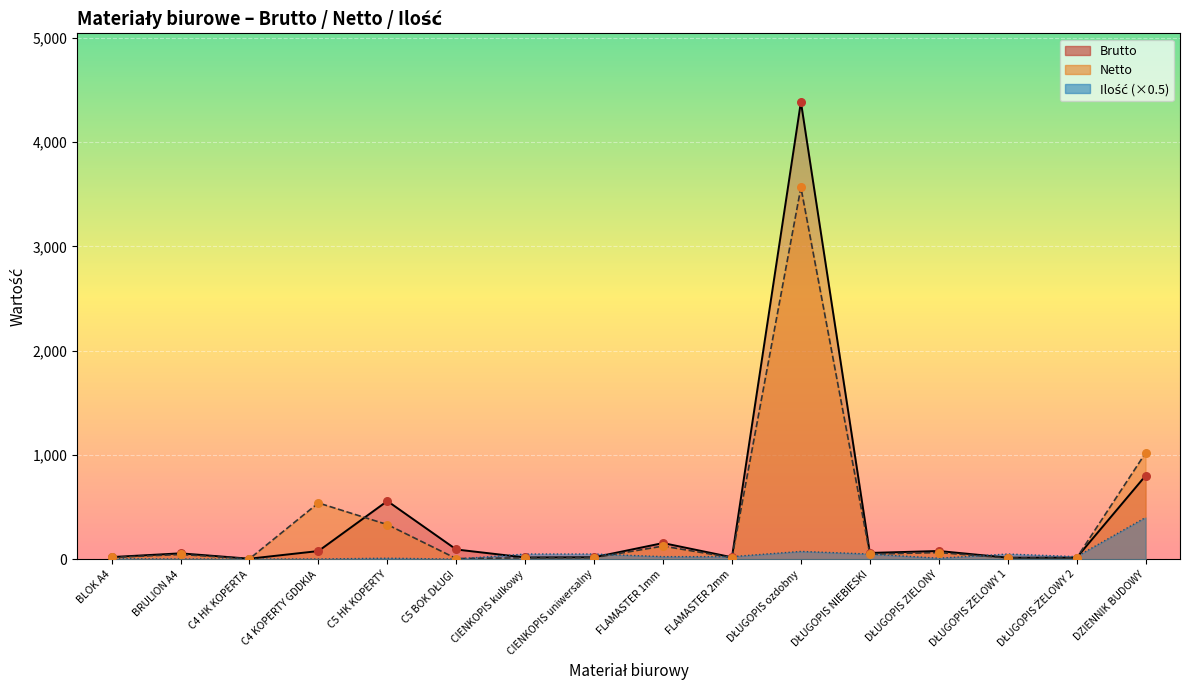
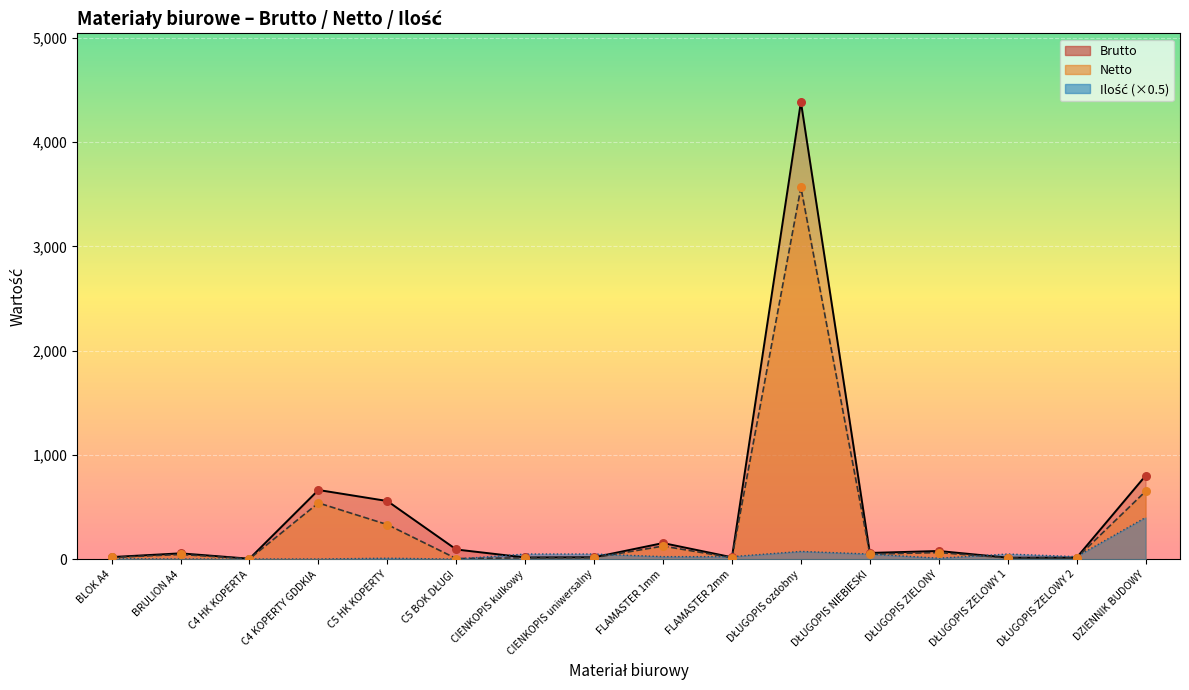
Brutto, C4 KOPERTY GDDKIA: 80 -> 660
Netto, DZIENNIK BUDOWY: 1,020 -> 650
